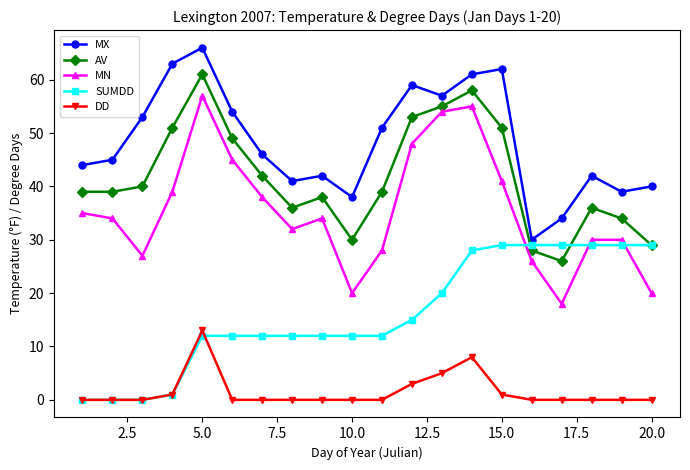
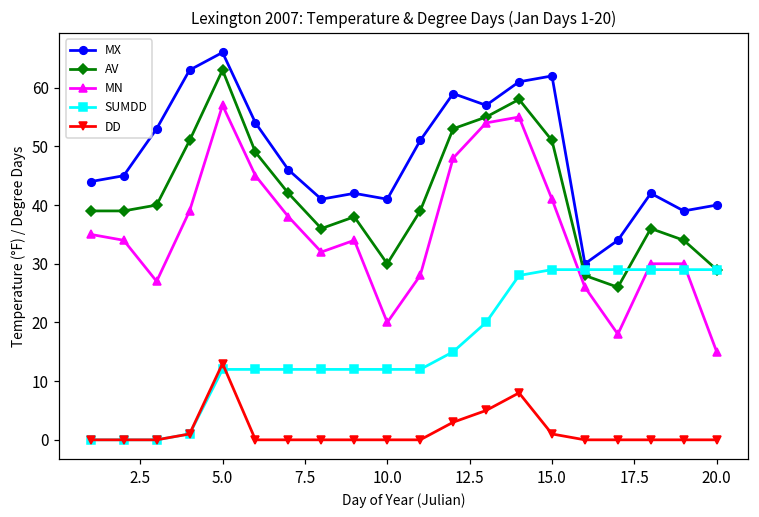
AV, 5.0: 61 -> 63
MX, 10.0: 38 -> 41
MN, 20.0: 20 -> 15
